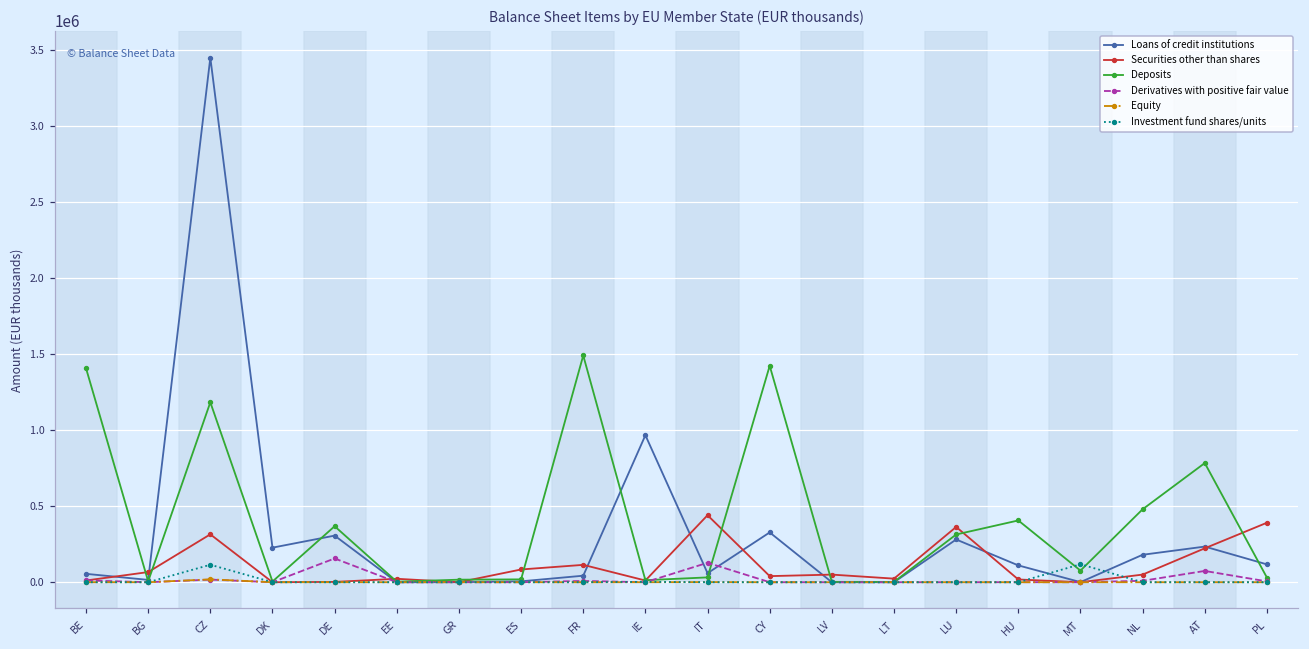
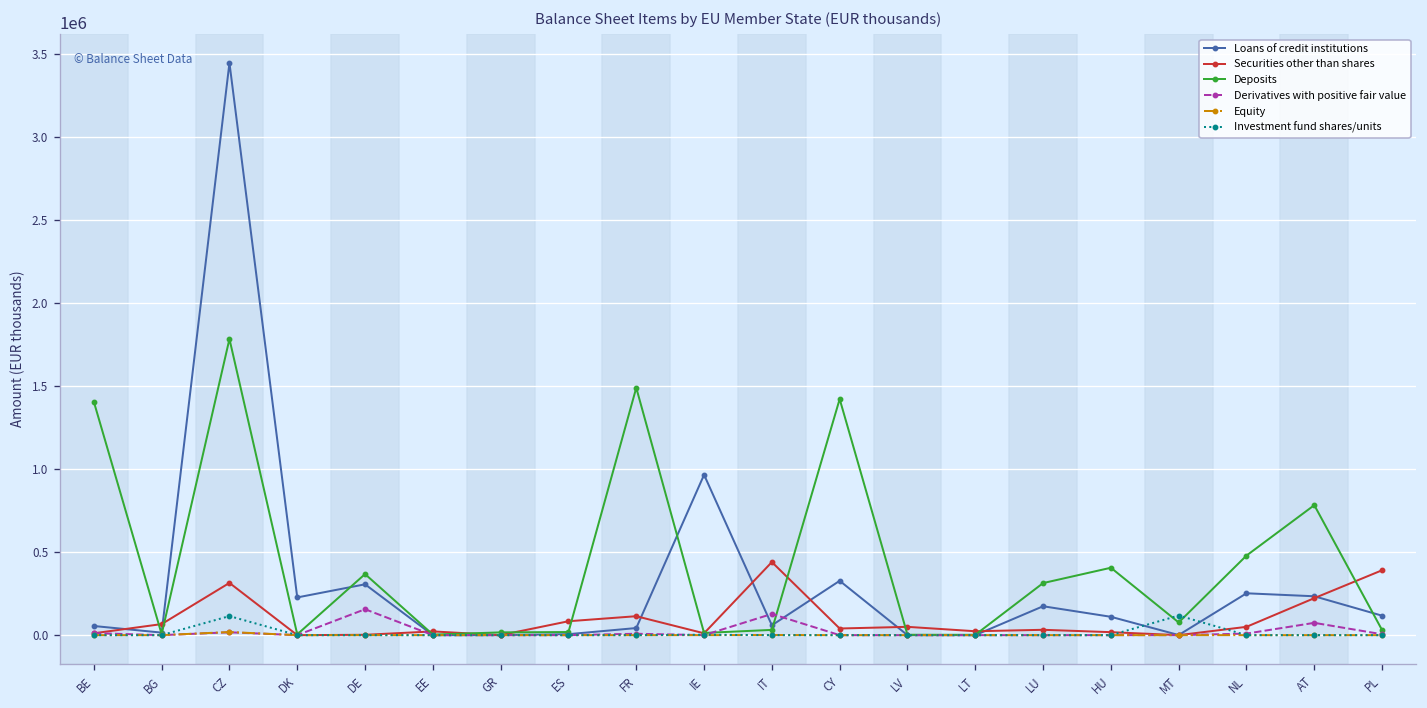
Deposits, CZ: 1180000 -> 1780000
Loans of credit institutions, LU: 280000 -> 170000
Securities other than shares, LU: 360000 -> 30000
Loans of credit institutions, NL: 180000 -> 250000
